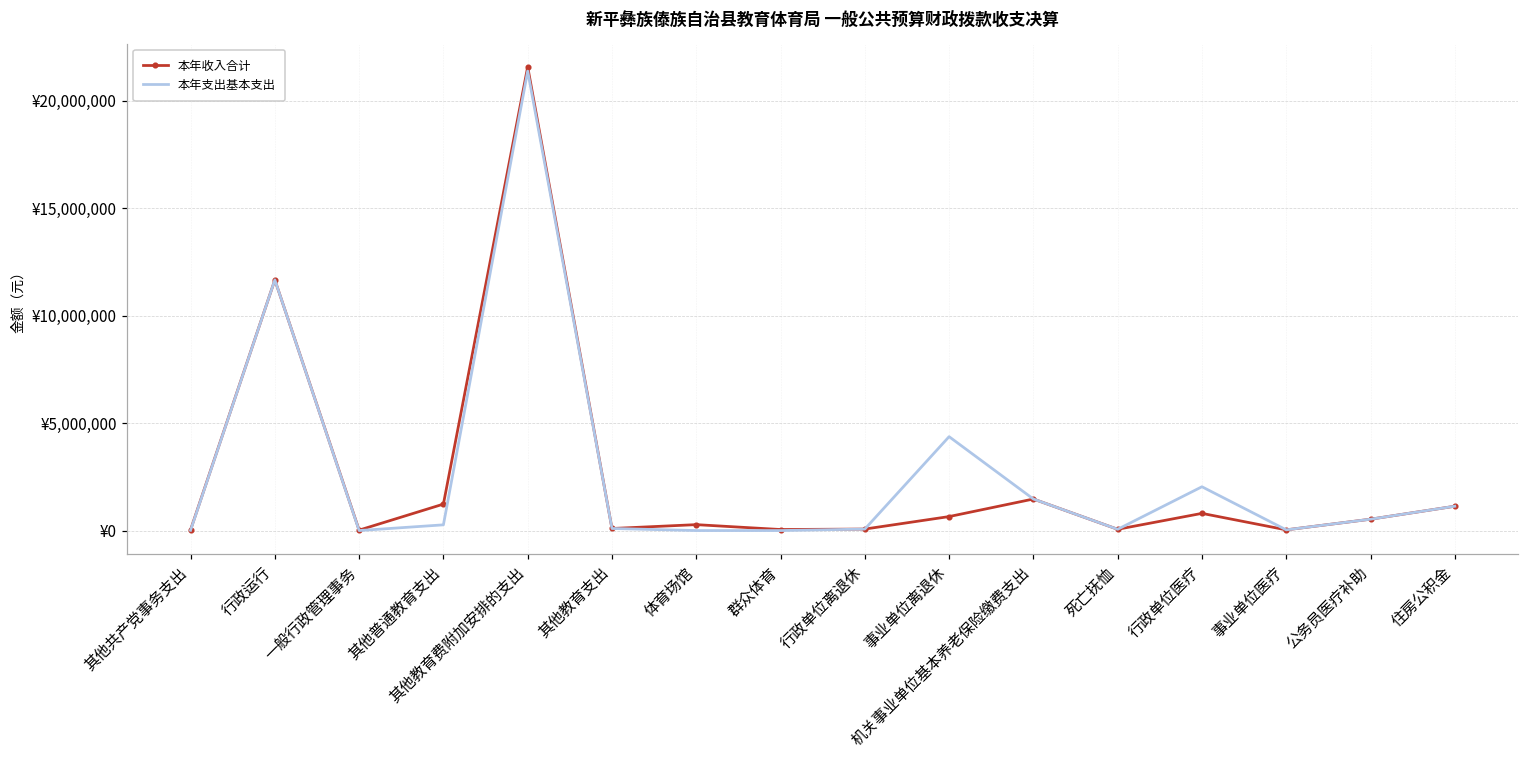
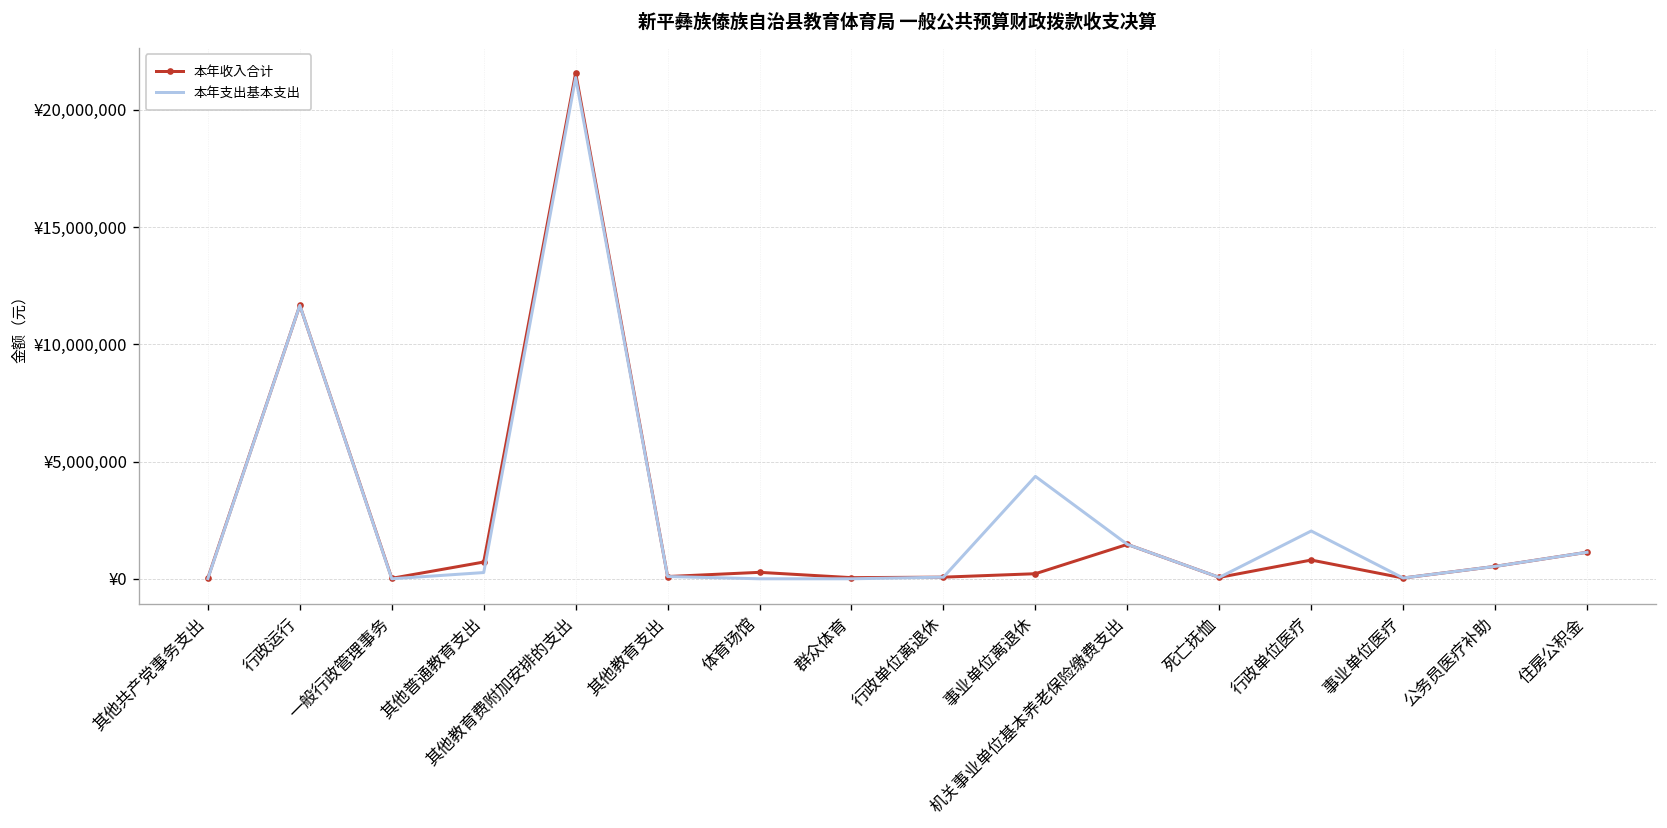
本年收入合计, 其他普通教育支出: ¥1,200,000 -> ¥700,000
本年收入合计, 事业单位离退休: ¥700,000 -> ¥200,000
